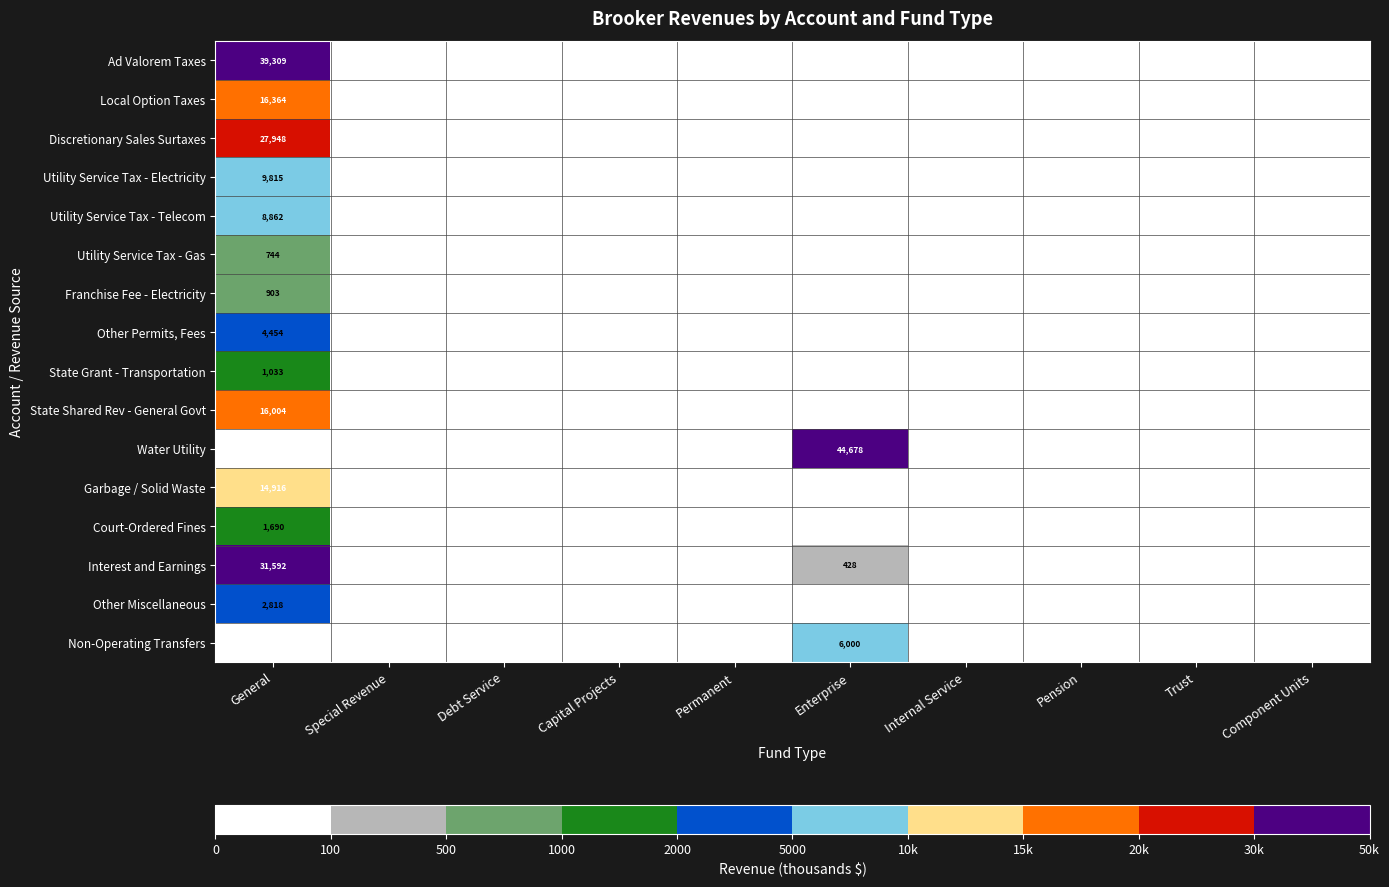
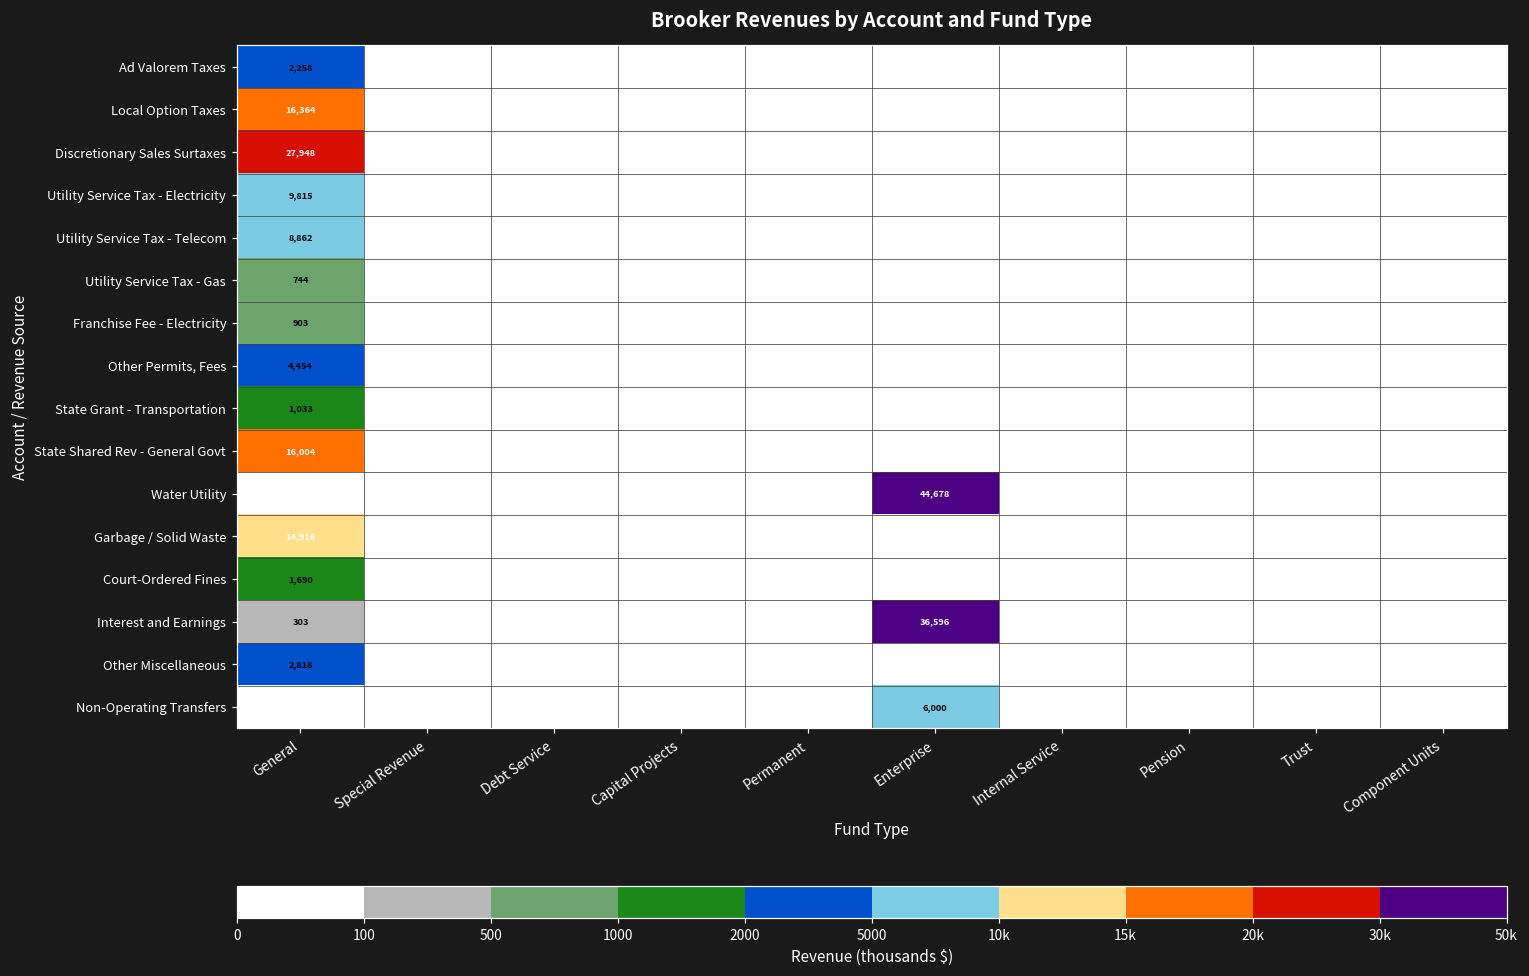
Ad Valorem Taxes, General: 39,309 -> 2,258
Interest and Earnings, General: 31,592 -> 303
Interest and Earnings, Enterprise: 428 -> 36,596
